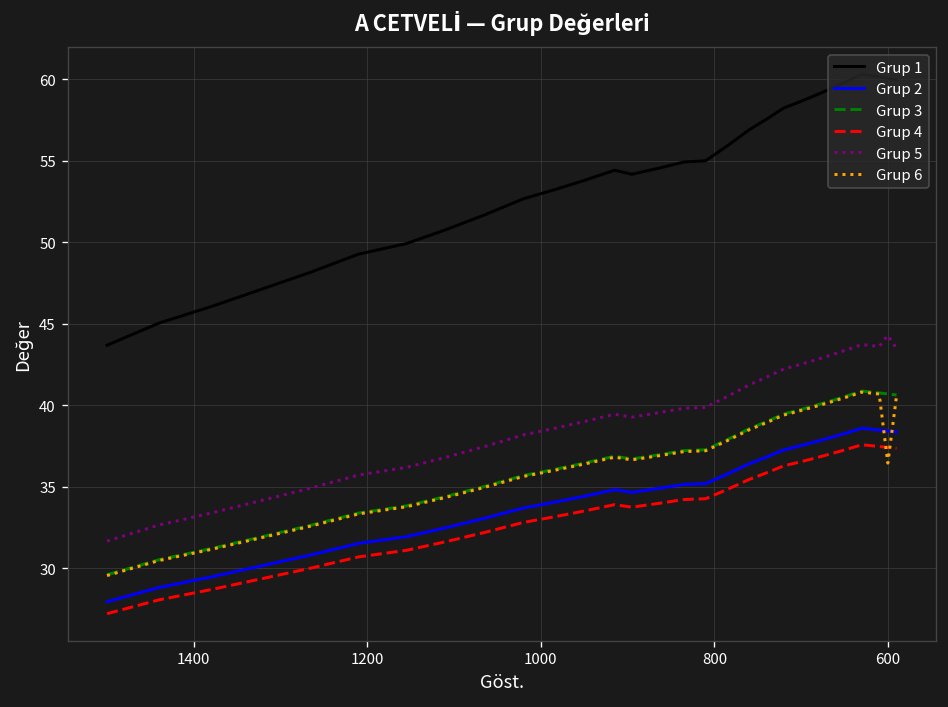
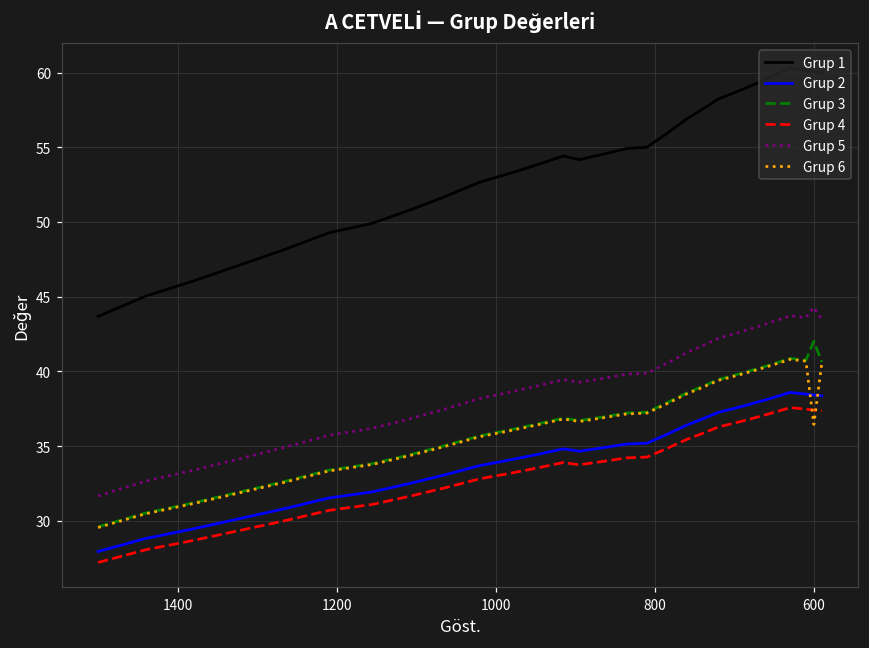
Grup 3, 600: 40.7 -> 42.0
